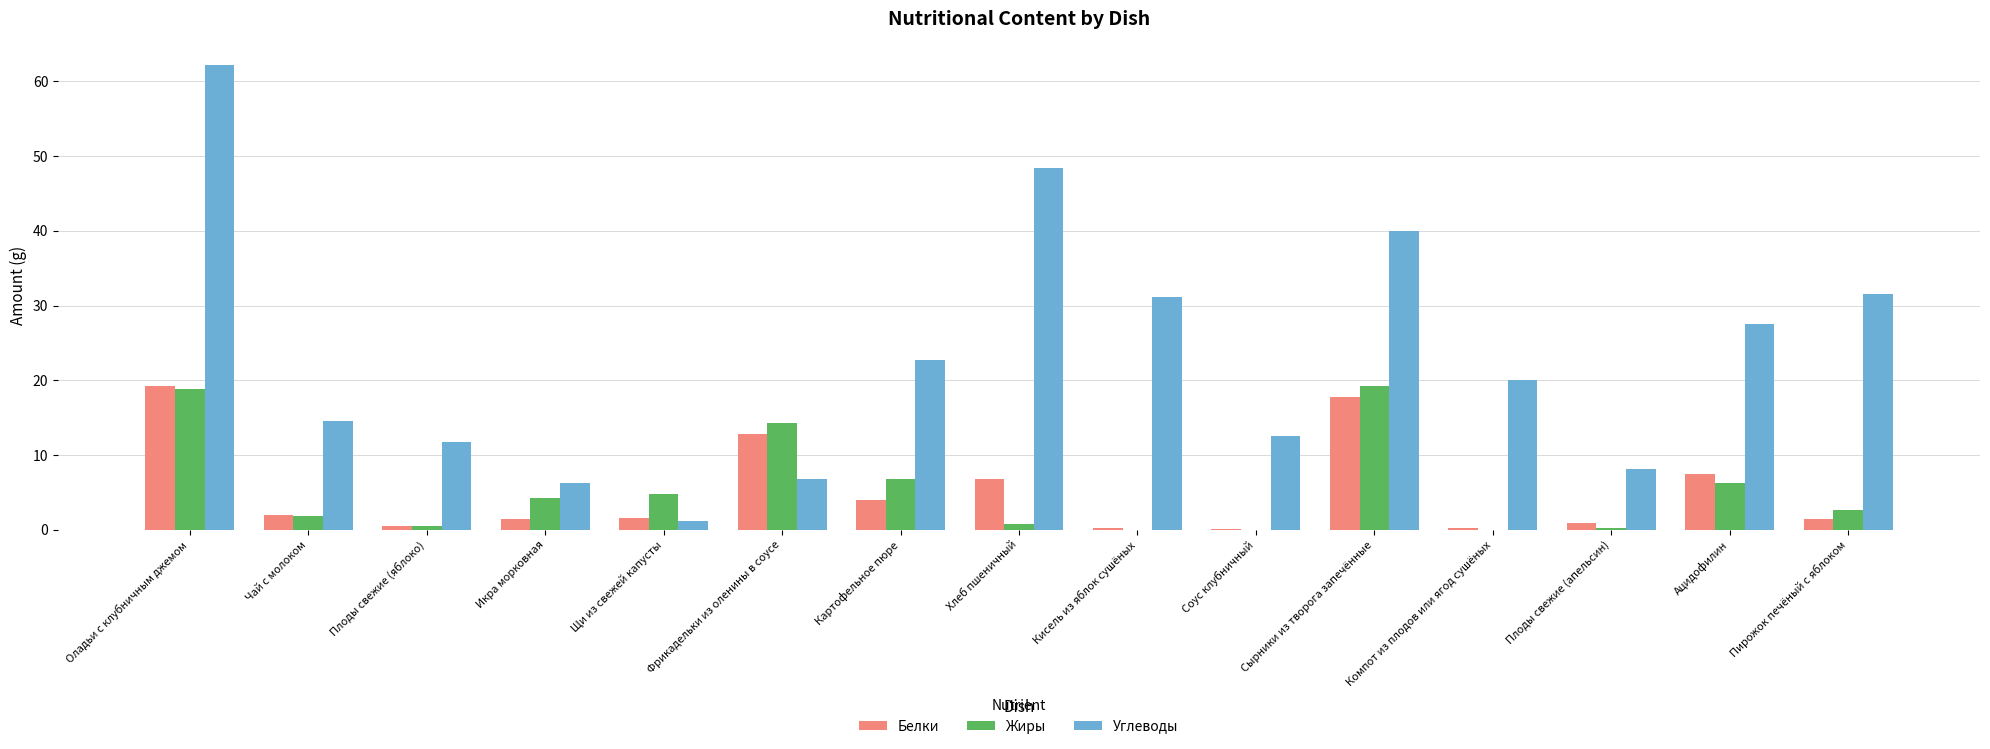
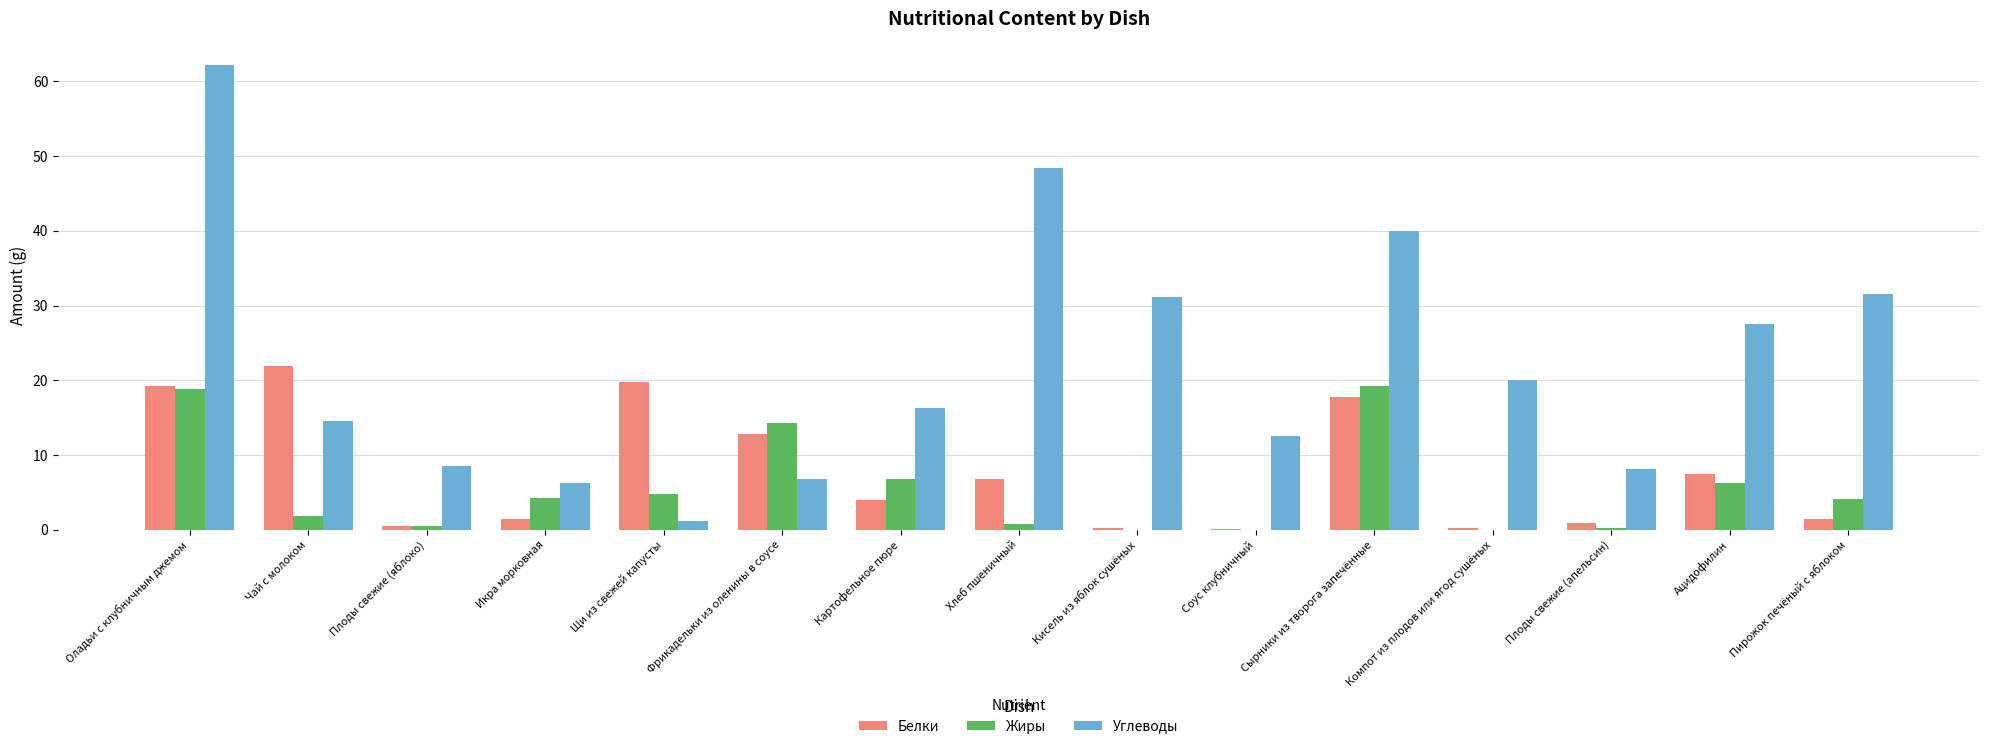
Белки, Чай с молоком: 2 -> 22
Углеводы, Плоды свежие (яблоко): 12 -> 8
Белки, Щи из свежей капусты: 2 -> 20
Углеводы, Картофельное пюре: 23 -> 16
Жиры, Пирожок печёный с яблоком: 3 -> 4
